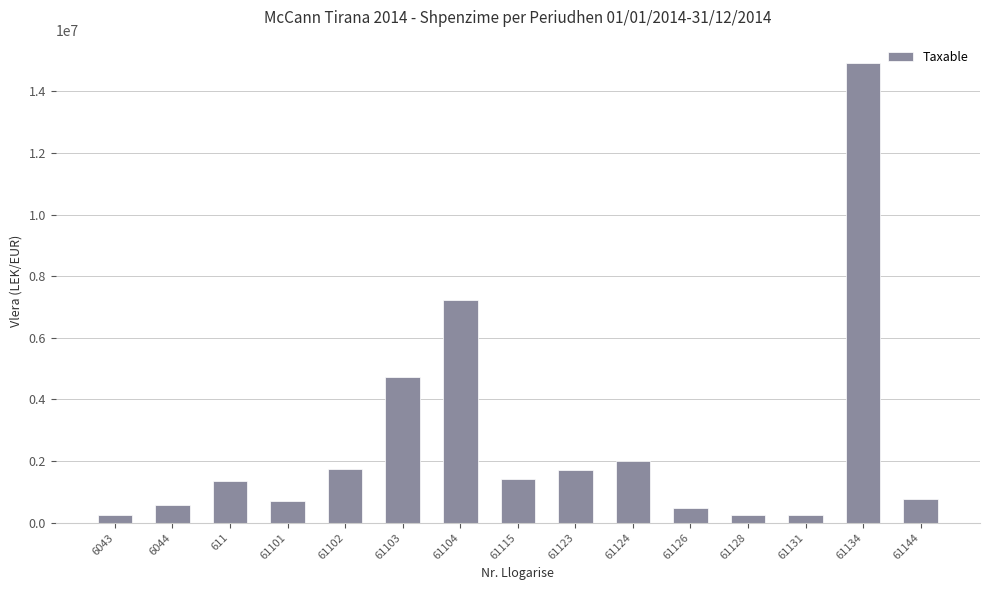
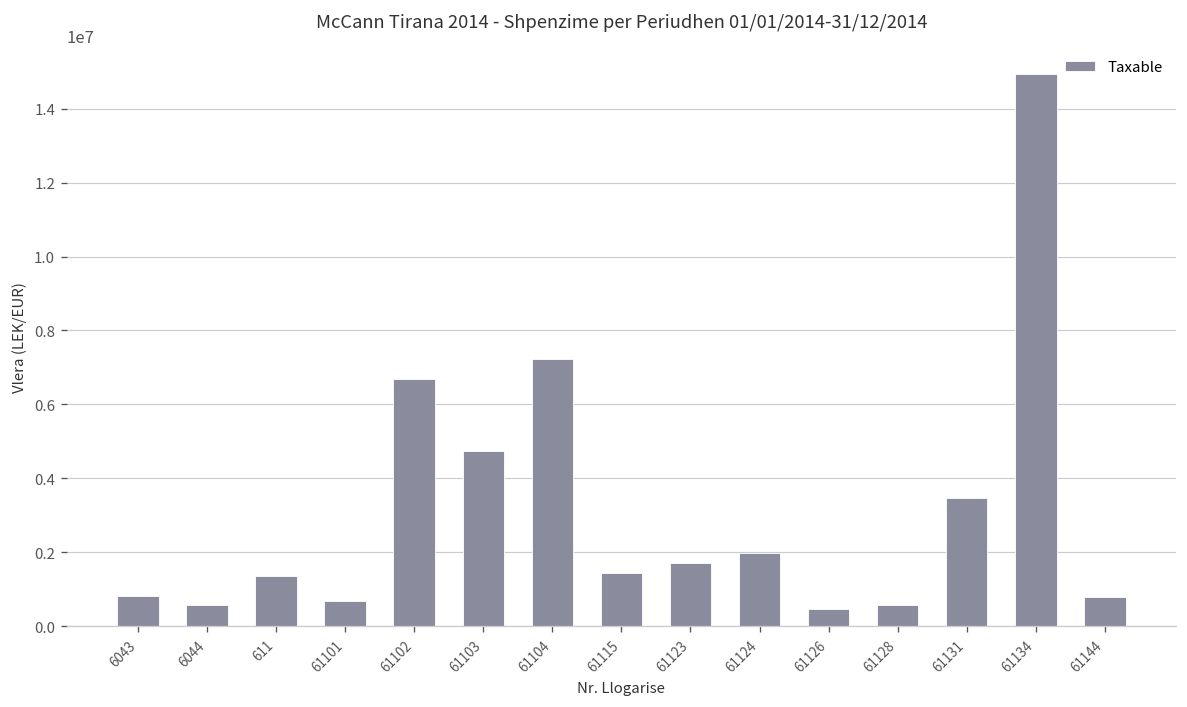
6043: 300000 -> 800000
61102: 1700000 -> 6700000
61128: 300000 -> 600000
61131: 300000 -> 3500000
